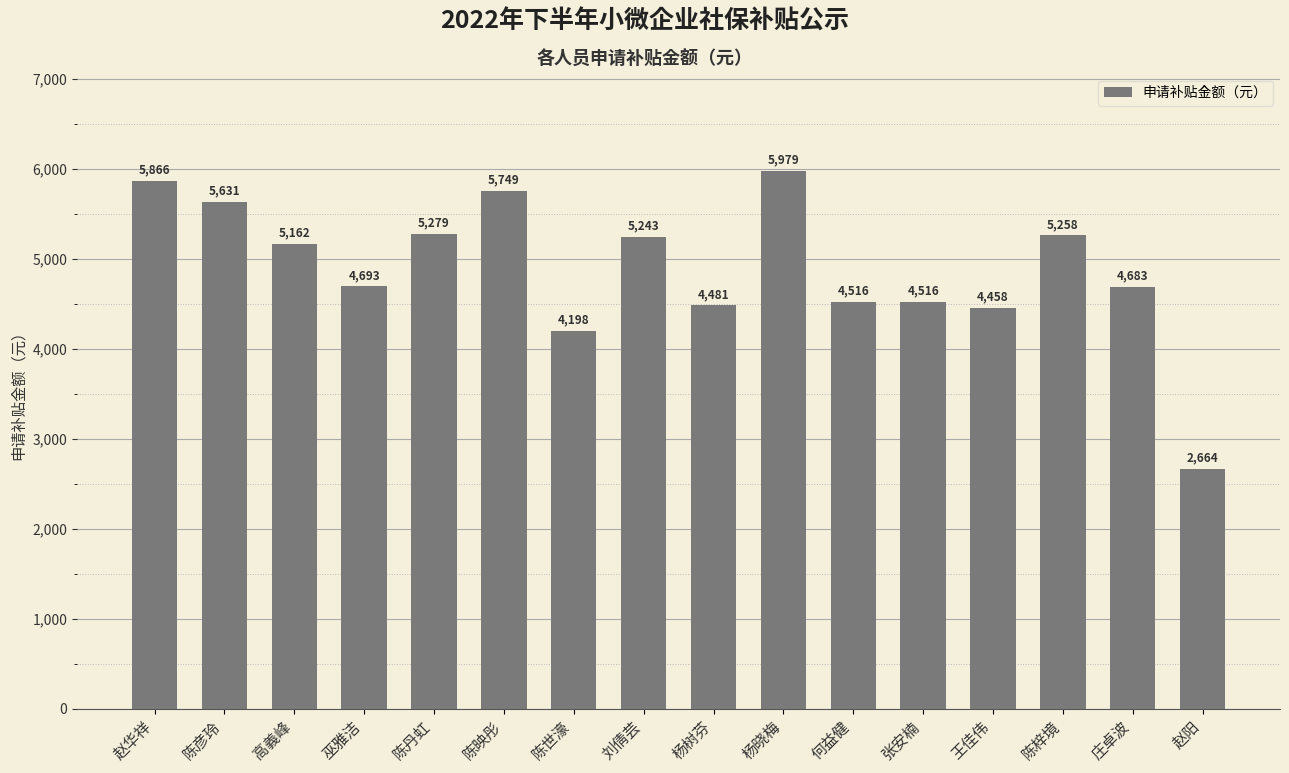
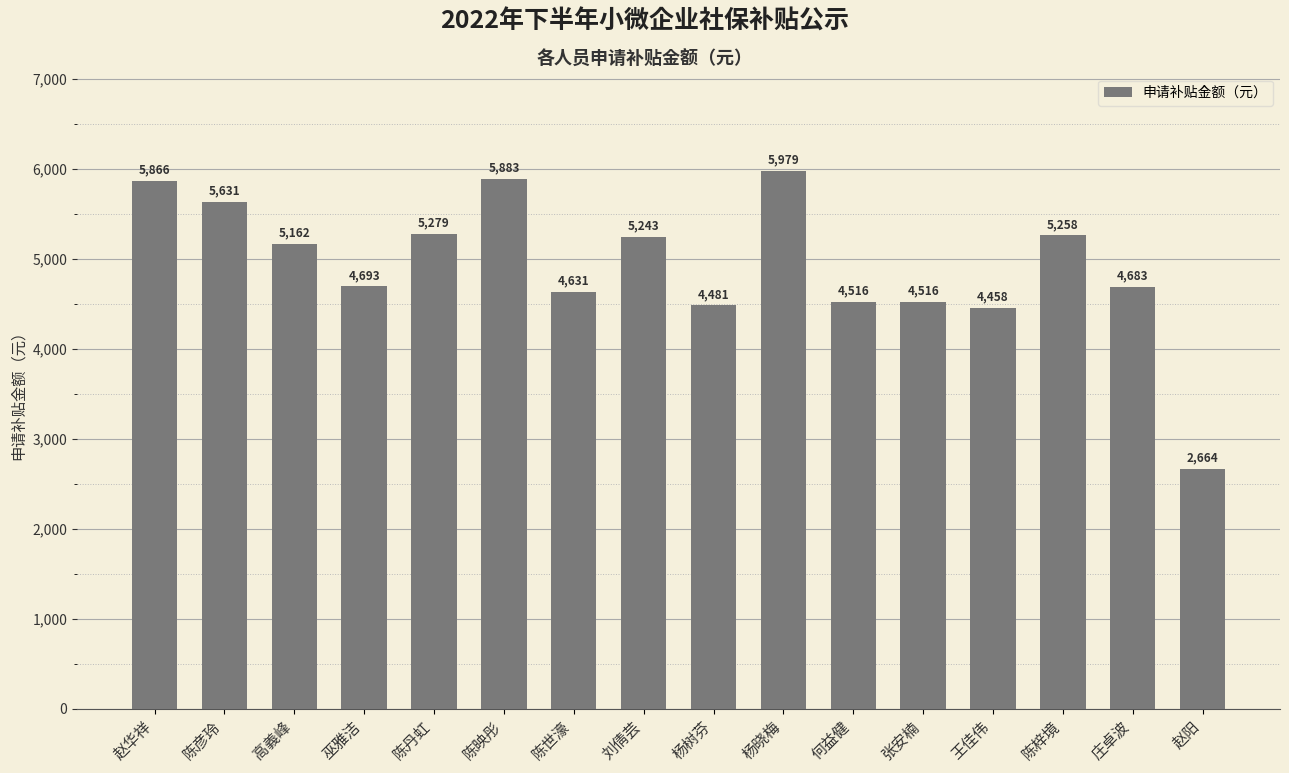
陈映彤: 5,749 -> 5,883
陈世濠: 4,198 -> 4,631
